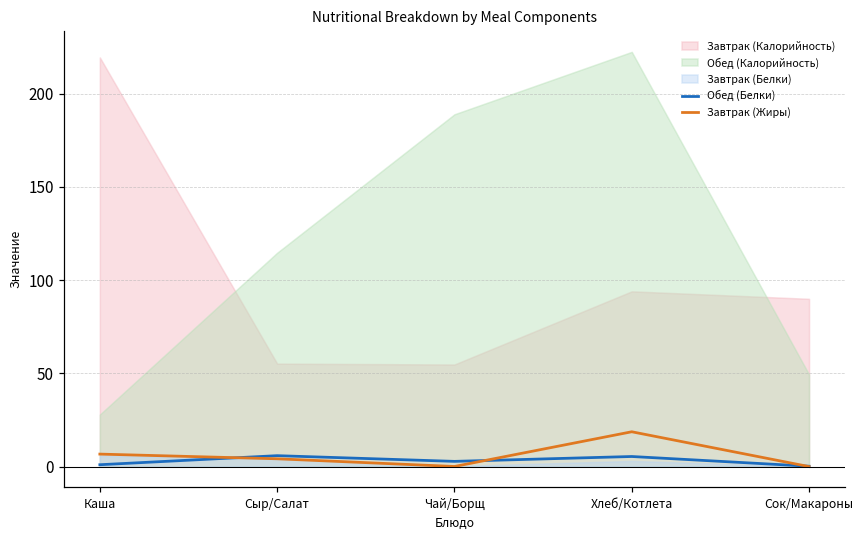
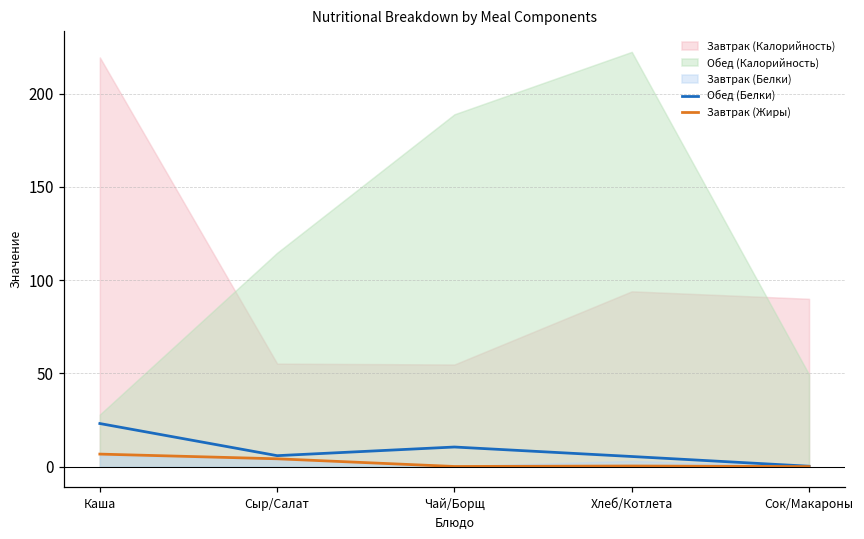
Обед (Белки), Каша: 1 -> 23
Обед (Белки), Чай/Борщ: 3 -> 11
Завтрак (Жиры), Хлеб/Котлета: 19 -> 0
